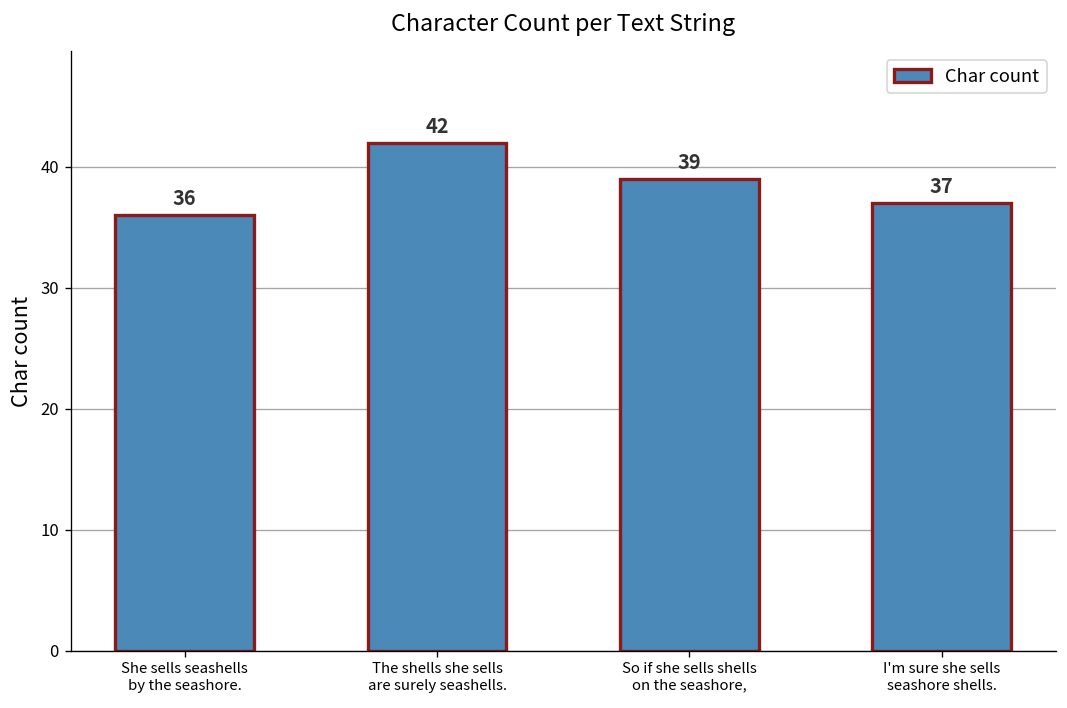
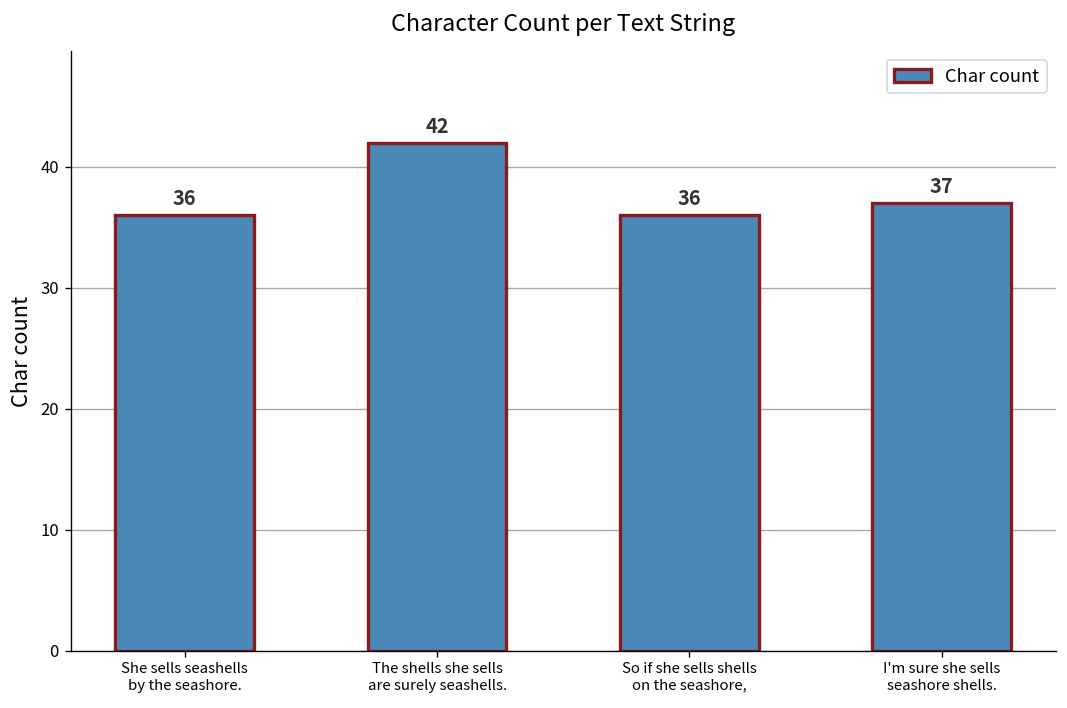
So if she sells shells on the seashore,: 39 -> 36
